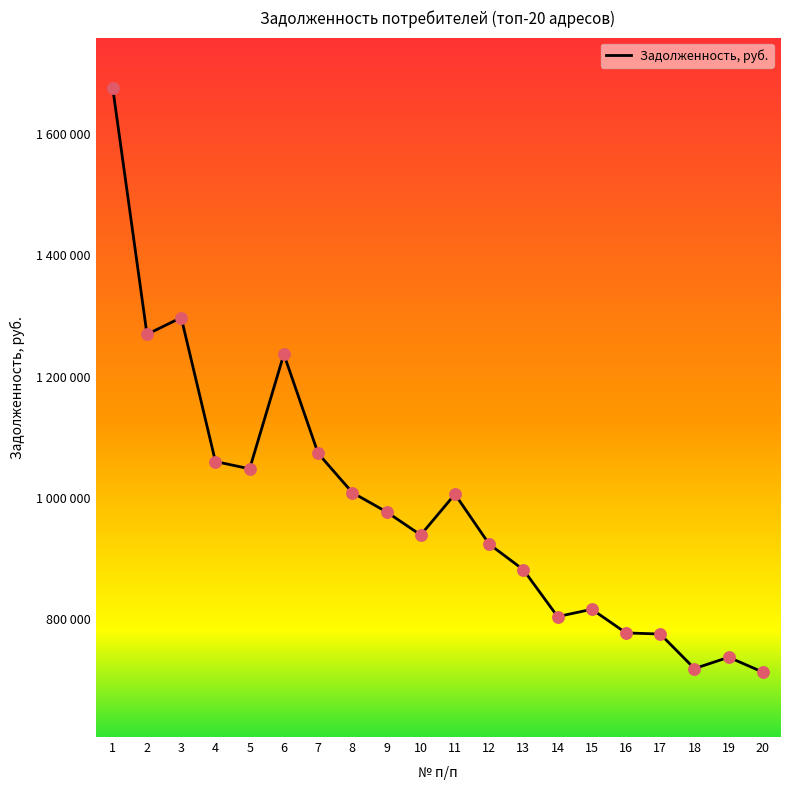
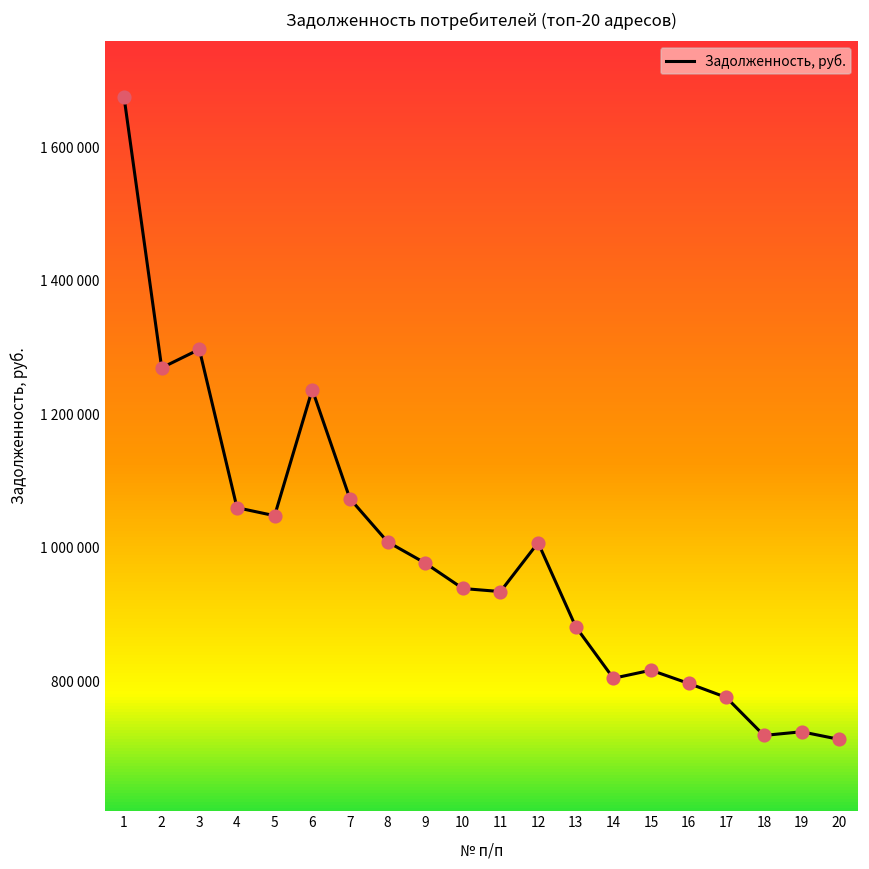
11: 1010000 -> 930000
12: 920000 -> 1010000
16: 780000 -> 800000
19: 740000 -> 720000
